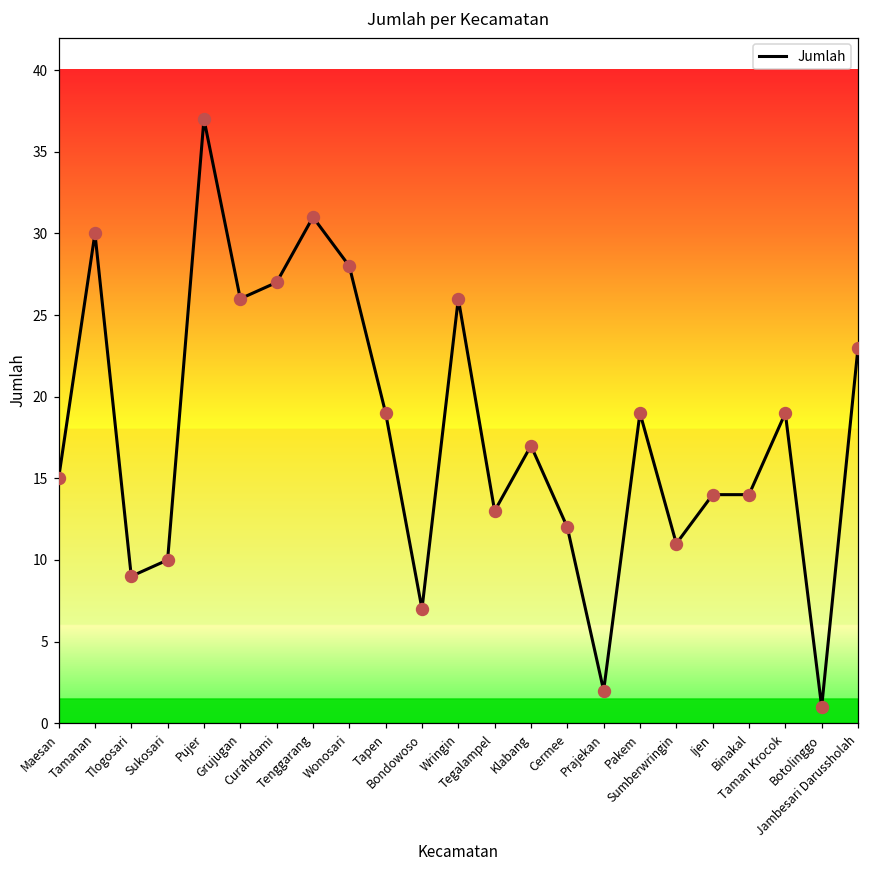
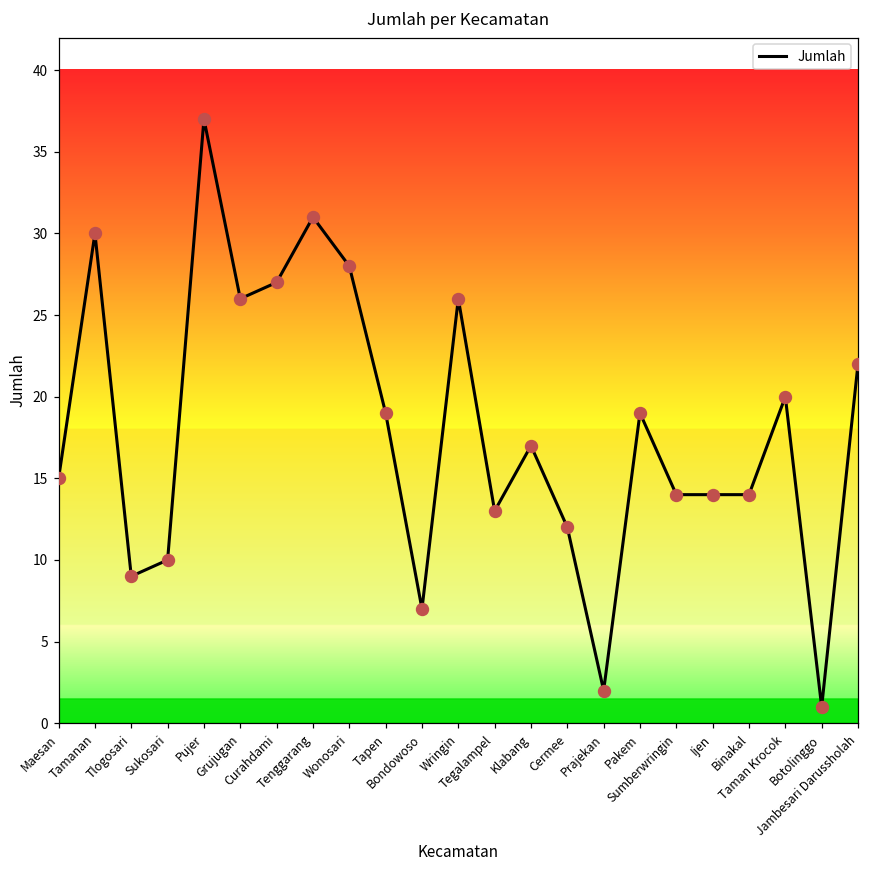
Sumberwringin: 11 -> 14
Taman Krocok: 19 -> 20
Jambesari Darussholah: 23 -> 22
